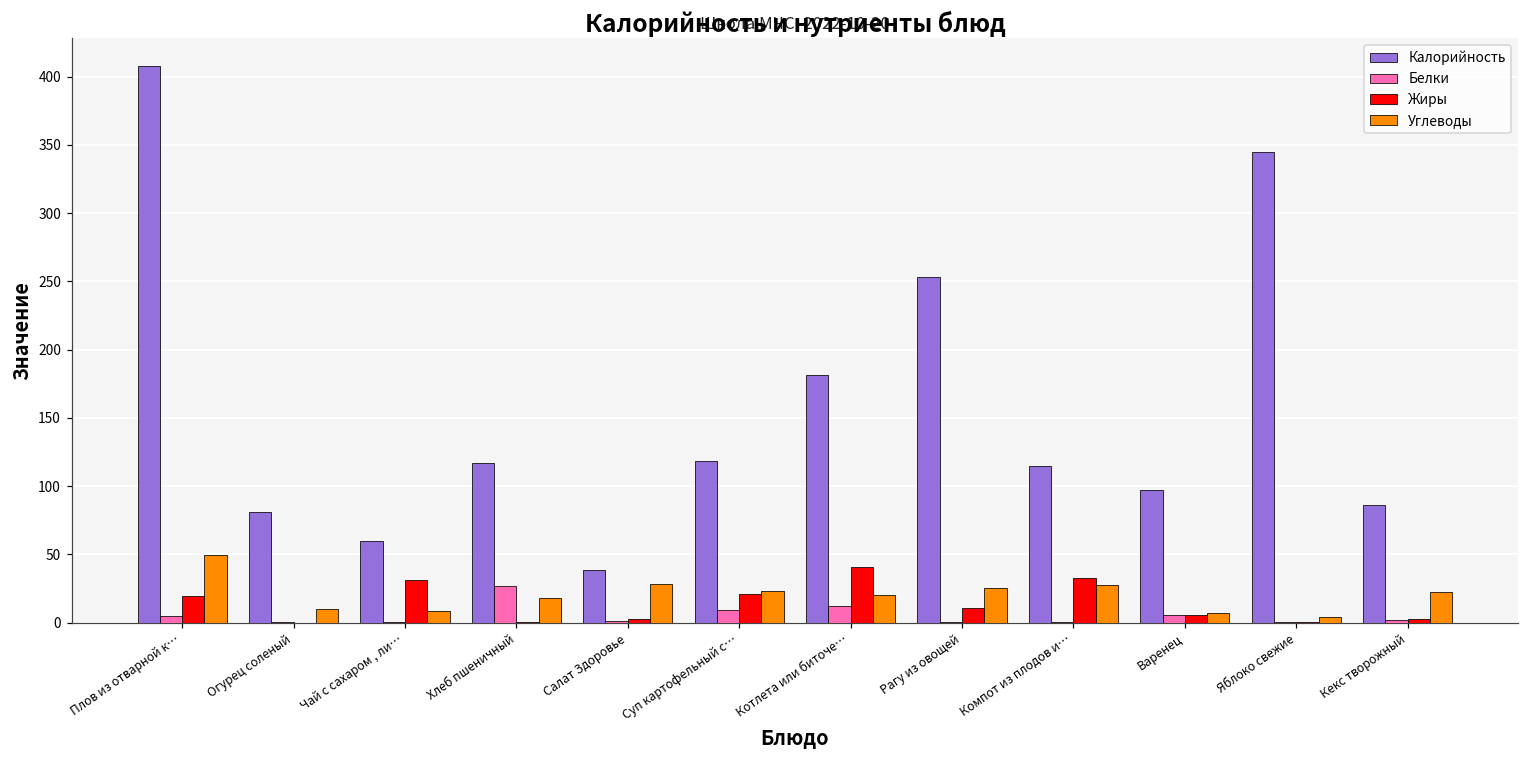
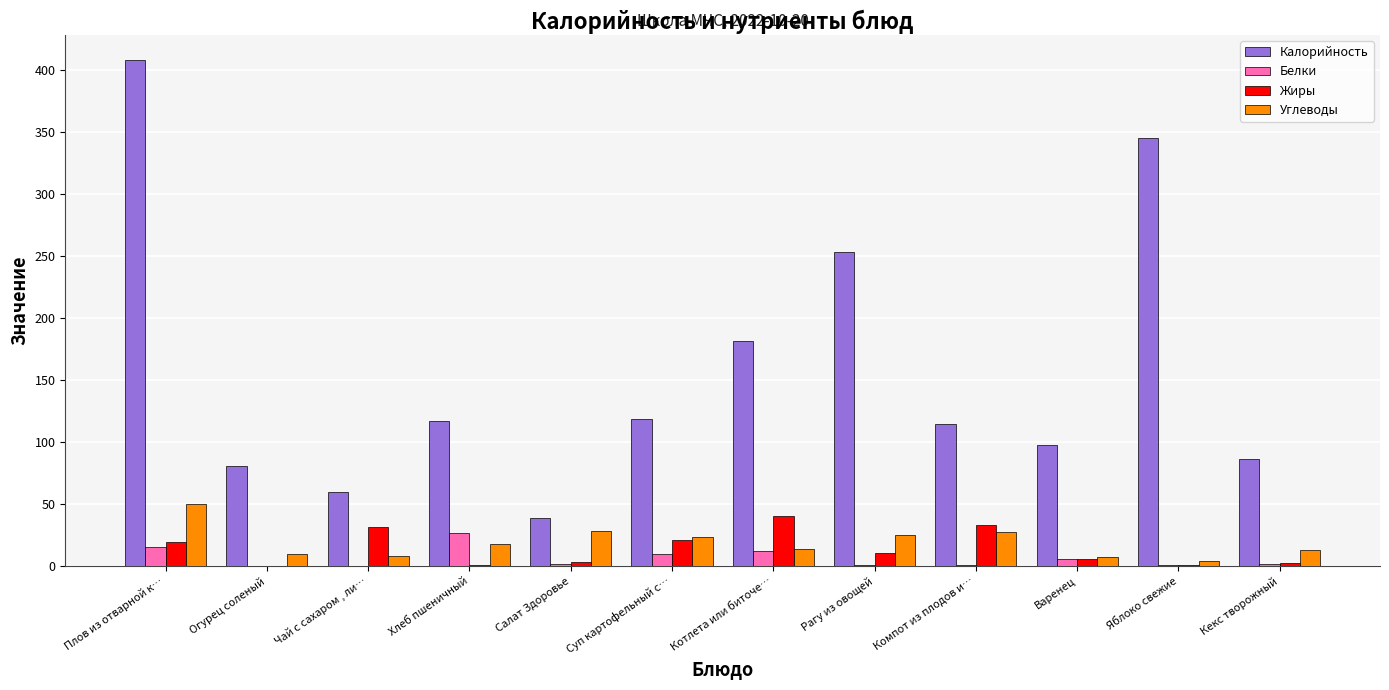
Белки, Плов из отварной к…: 5 -> 15
Углеводы, Котлета или биточе…: 20 -> 13
Углеводы, Кекс творожный: 23 -> 13
